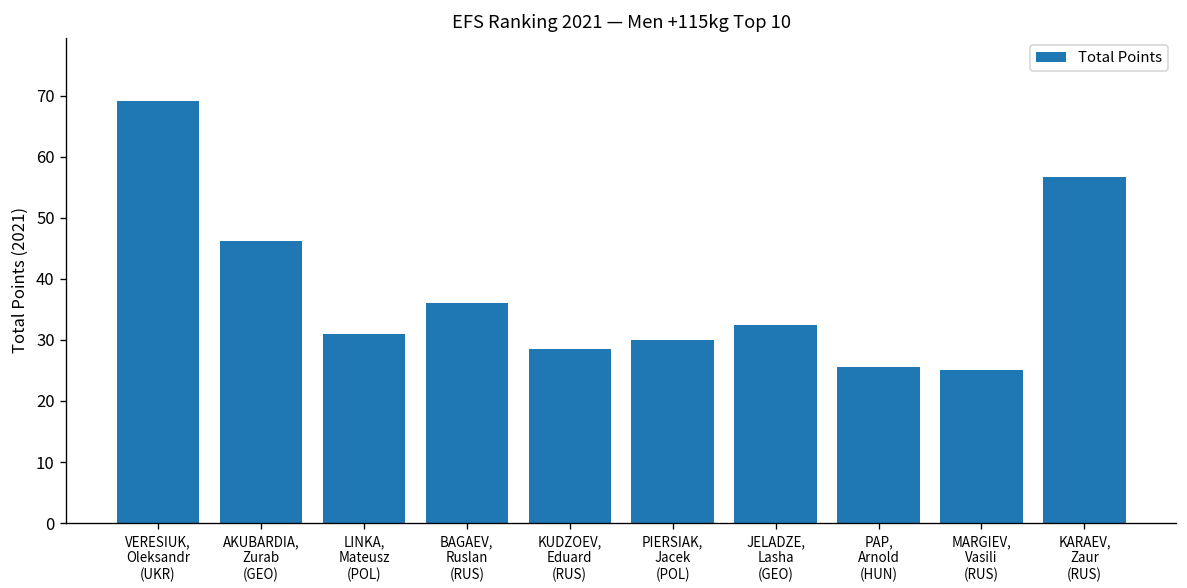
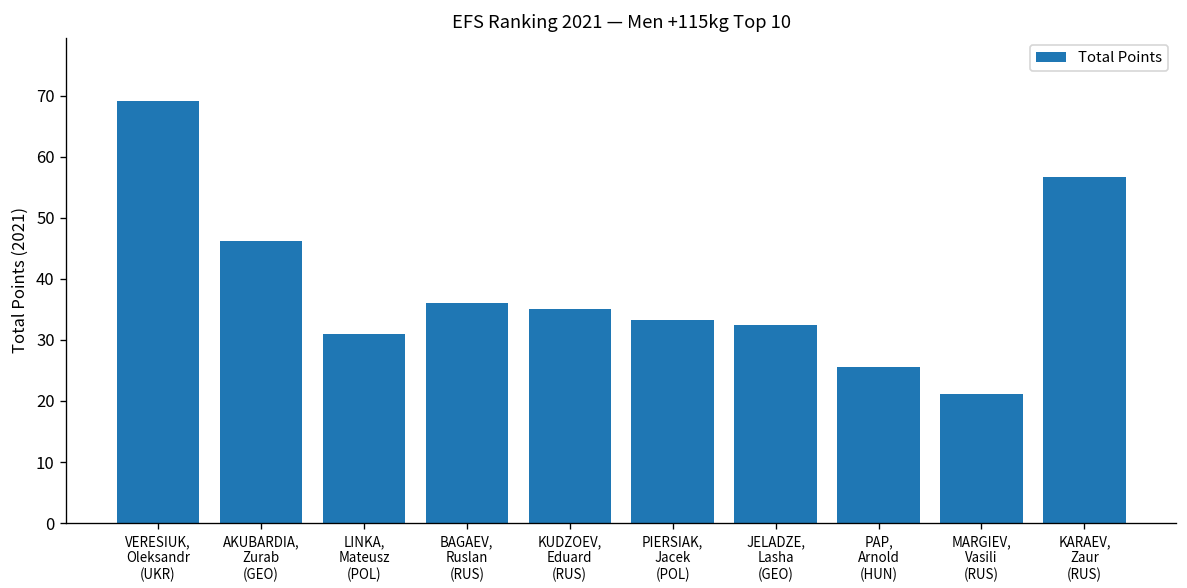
KUDZOEV, Eduard (RUS): 29 -> 35
PIERSIAK, Jacek (POL): 30 -> 33
MARGIEV, Vasili (RUS): 25 -> 21
